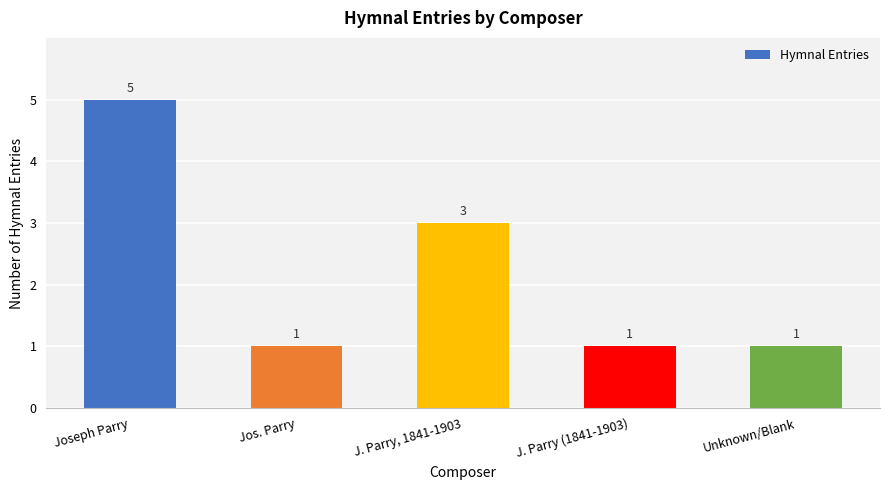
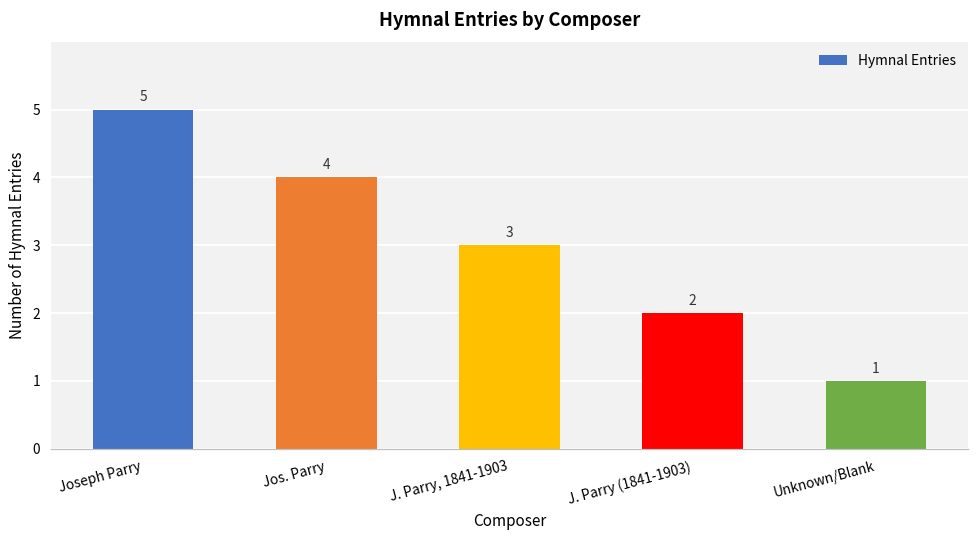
Jos. Parry: 1 -> 4
J. Parry (1841-1903): 1 -> 2
